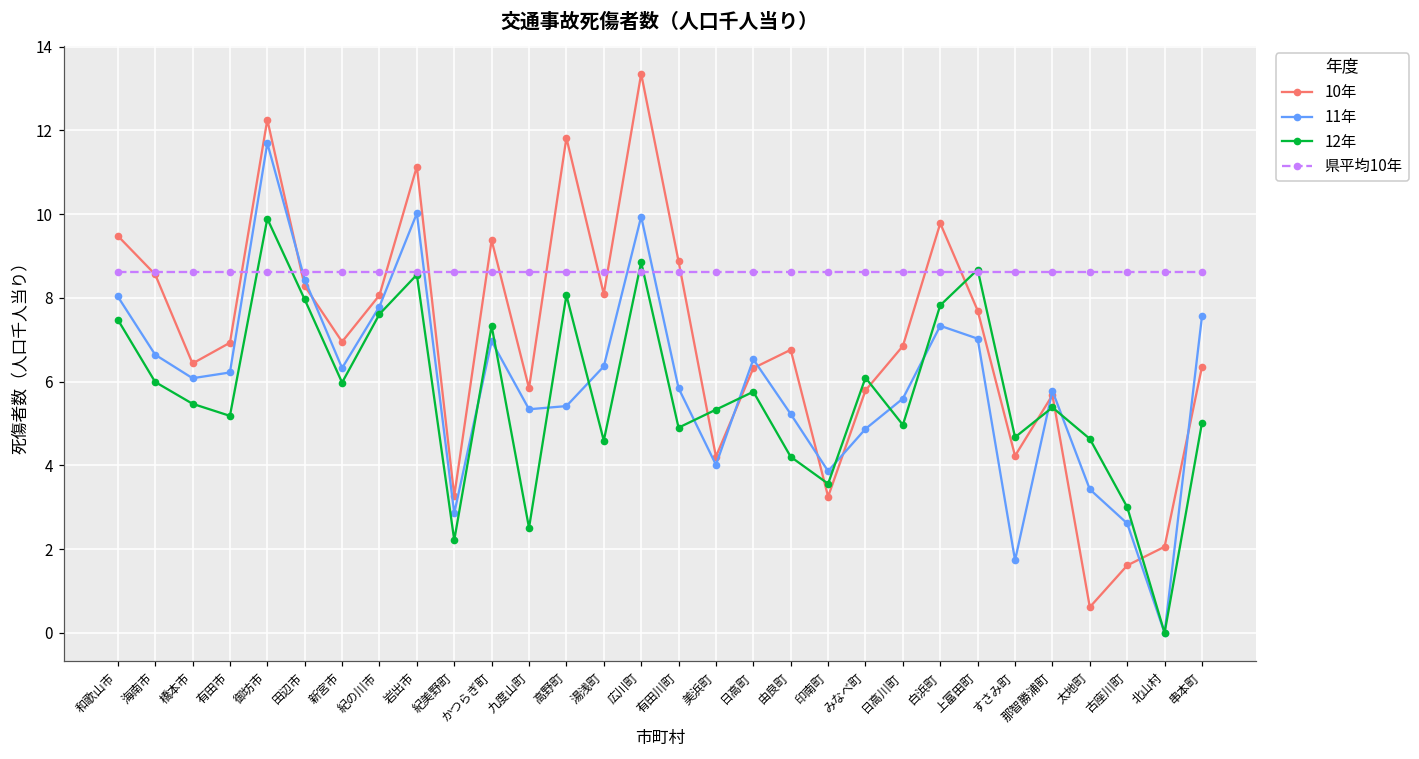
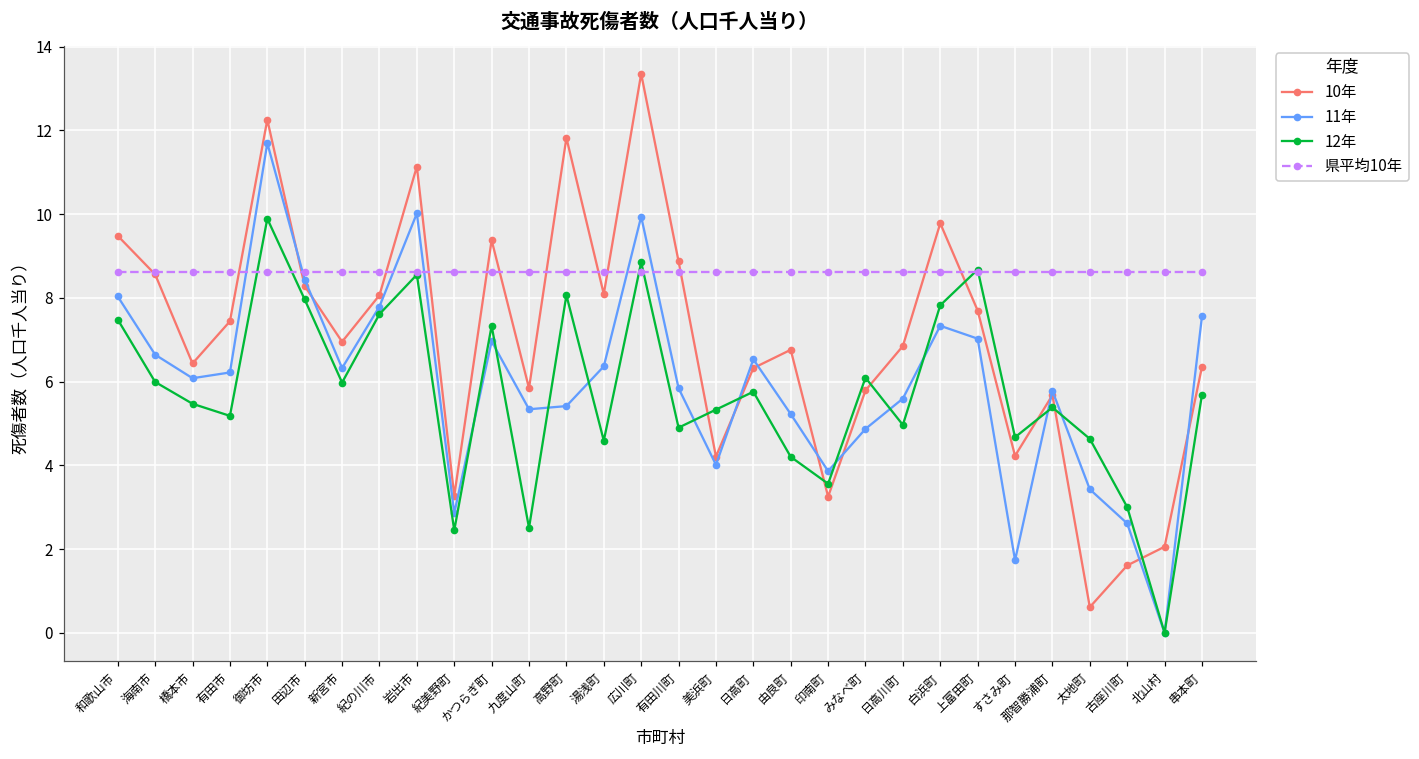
10年, 有田市: 6.9 -> 7.4
12年, 紀美野町: 2.2 -> 2.4
12年, 串本町: 5.0 -> 5.7
